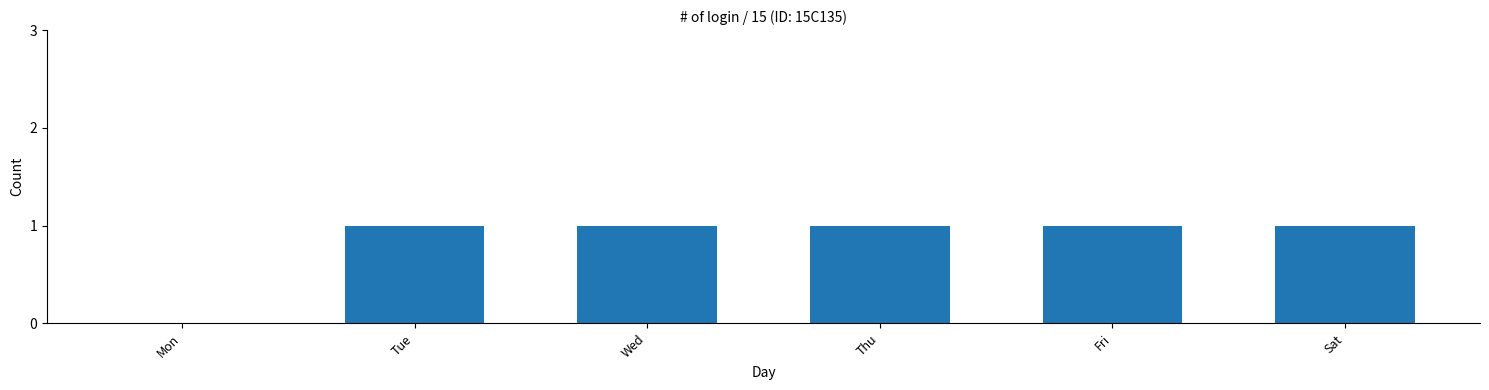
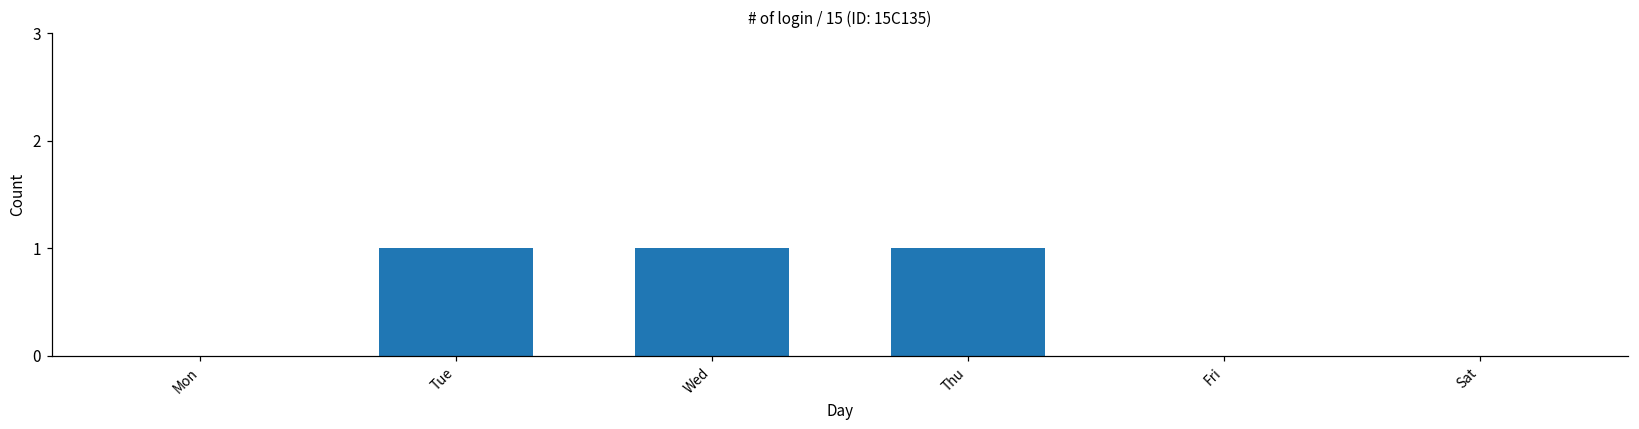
Fri: 1 -> 0
Sat: 1 -> 0
